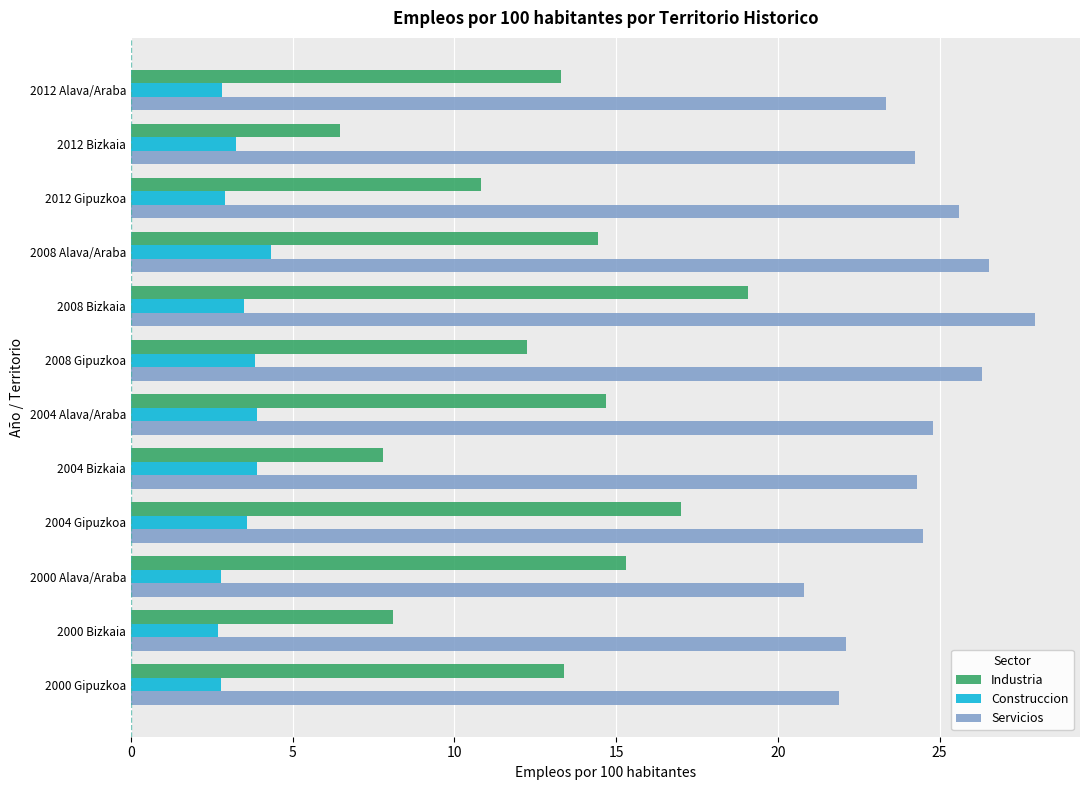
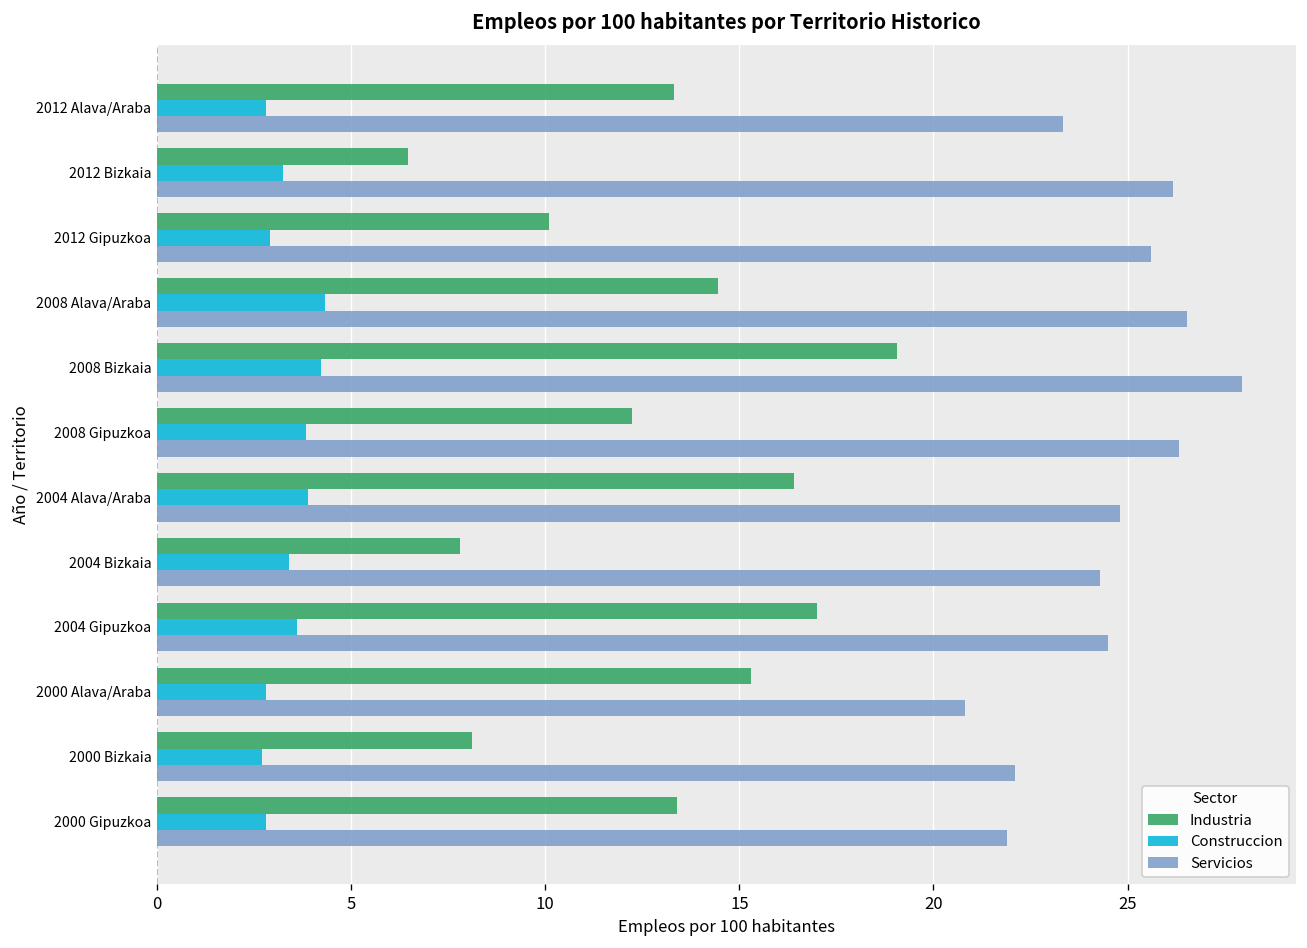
Servicios, 2012 Bizkaia: 24.2 -> 26.2
Industria, 2012 Gipuzkoa: 10.8 -> 10.1
Construccion, 2008 Bizkaia: 3.5 -> 4.2
Industria, 2004 Alava/Araba: 14.7 -> 16.4
Construccion, 2004 Bizkaia: 3.9 -> 3.4
